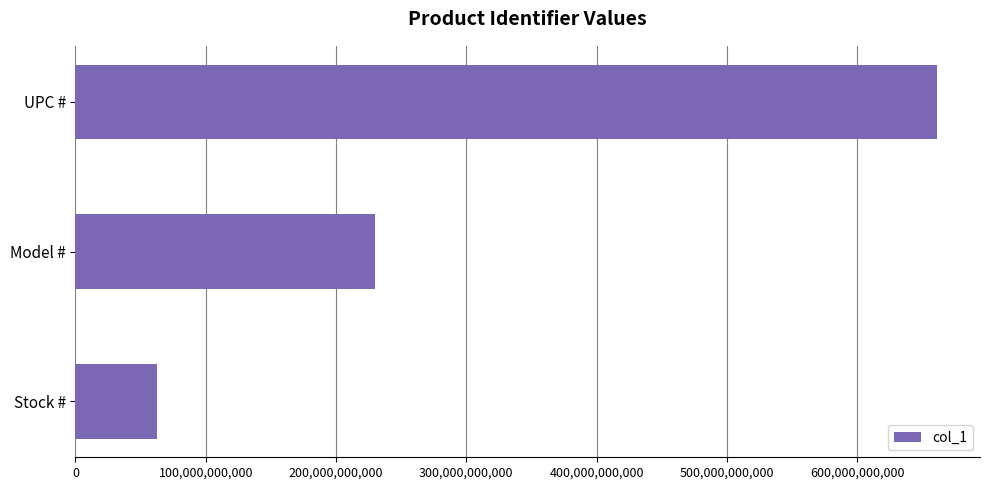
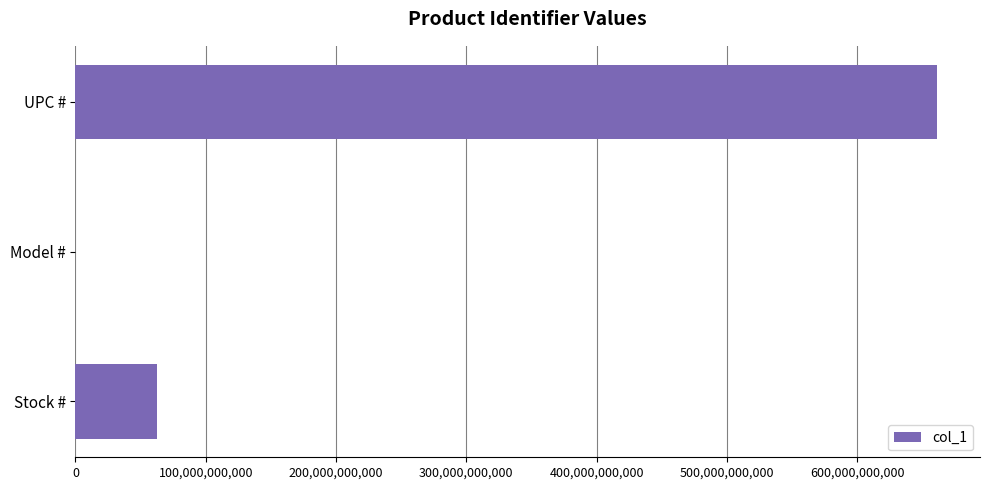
Model #: 230,000,000,000 -> 0
